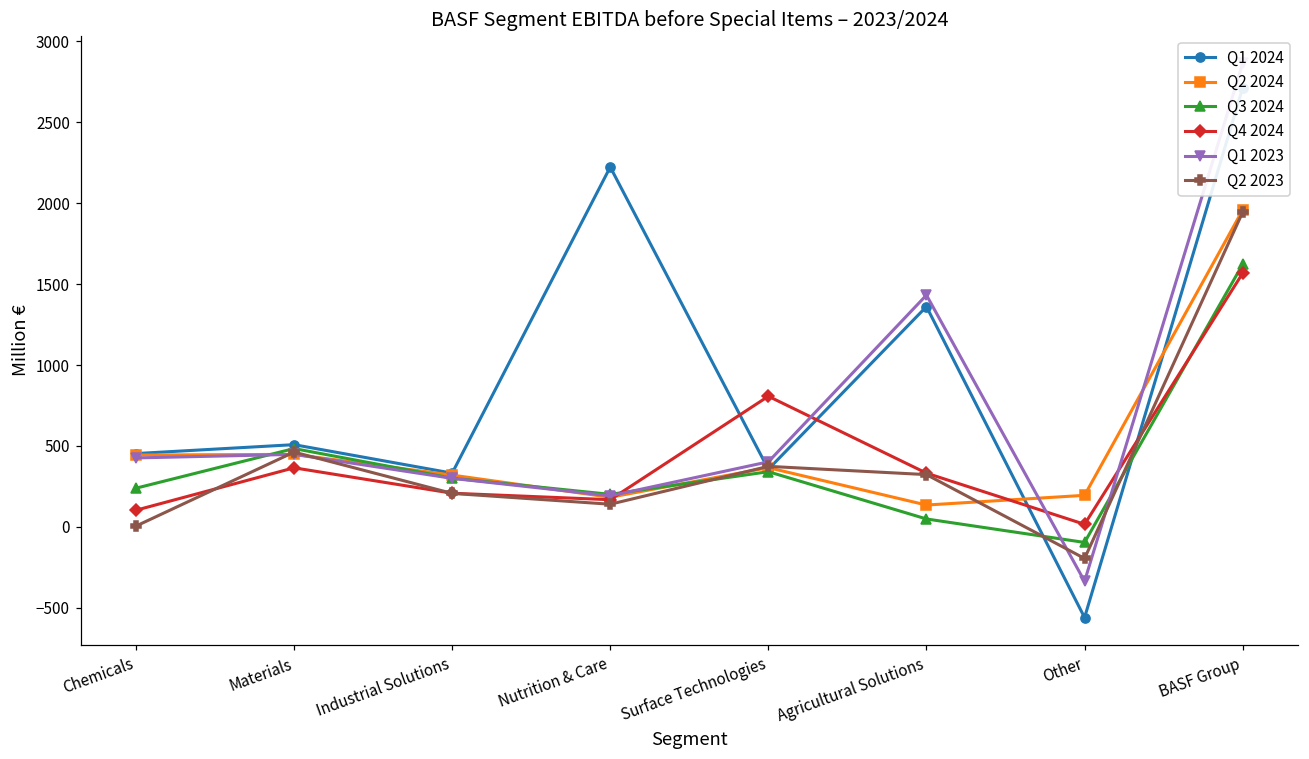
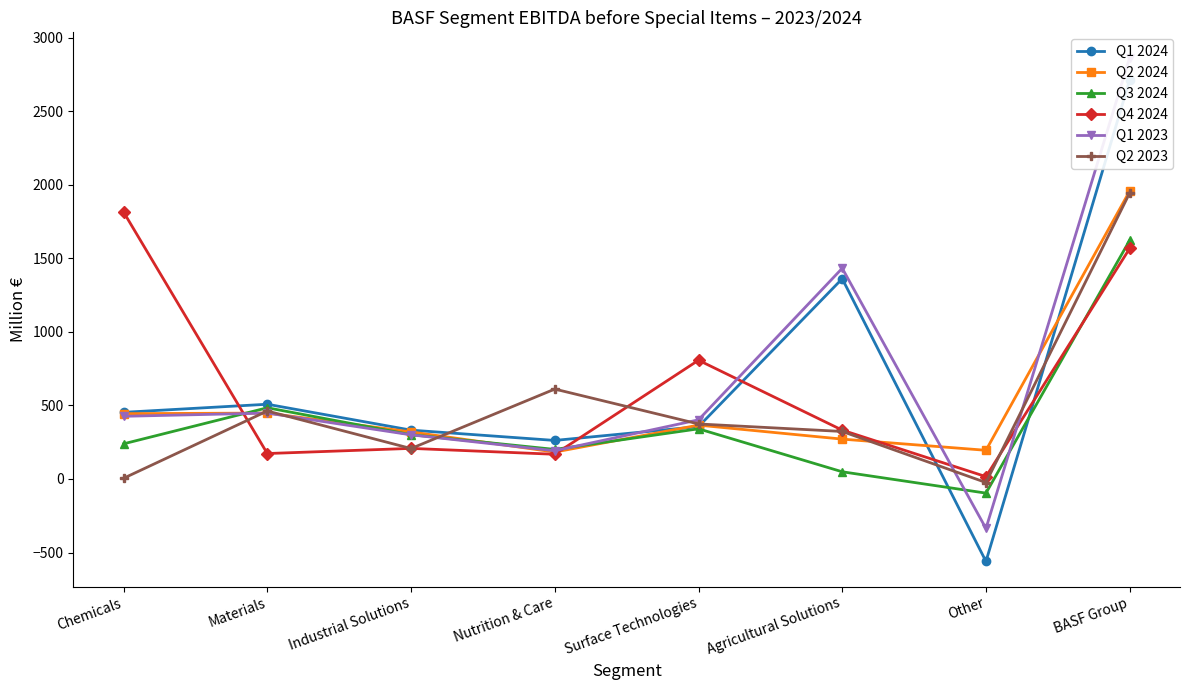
Q4 2024, Chemicals: 100 -> 1810
Q4 2024, Materials: 370 -> 170
Q1 2024, Nutrition & Care: 2220 -> 260
Q2 2023, Nutrition & Care: 140 -> 610
Q2 2024, Agricultural Solutions: 140 -> 270
Q2 2023, Other: -200 -> -20
